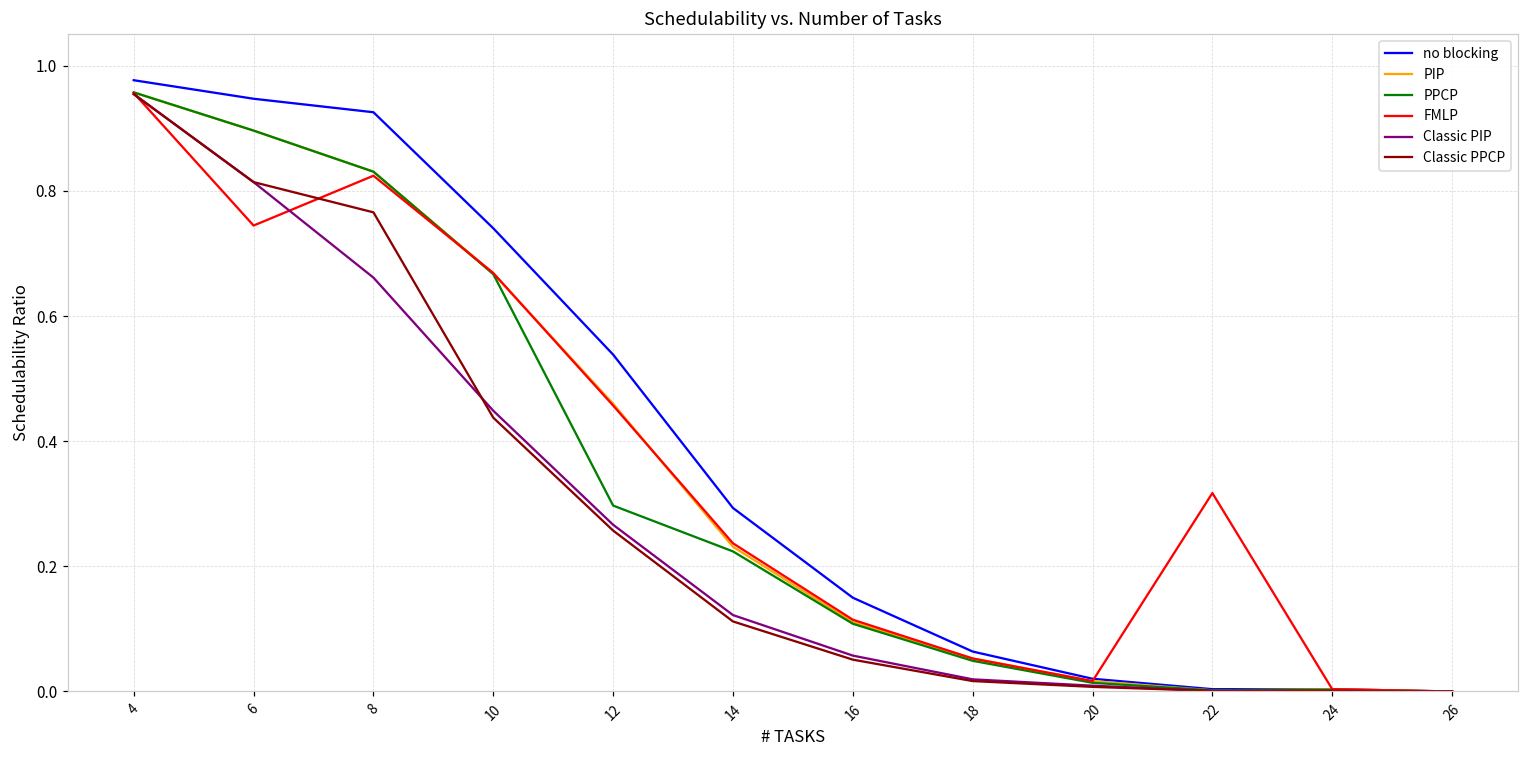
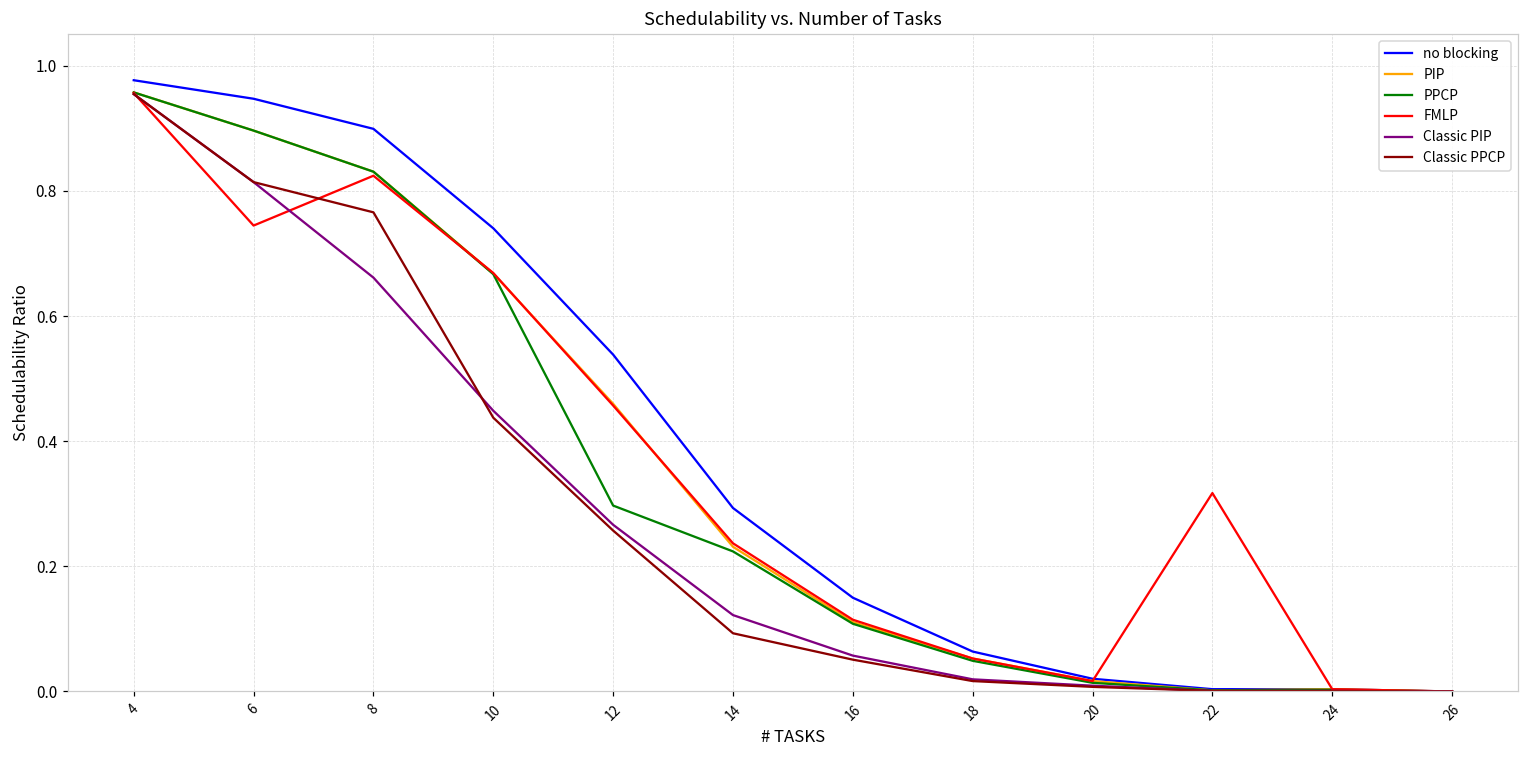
no blocking, 8: 0.93 -> 0.90
Classic PPCP, 14: 0.11 -> 0.09
